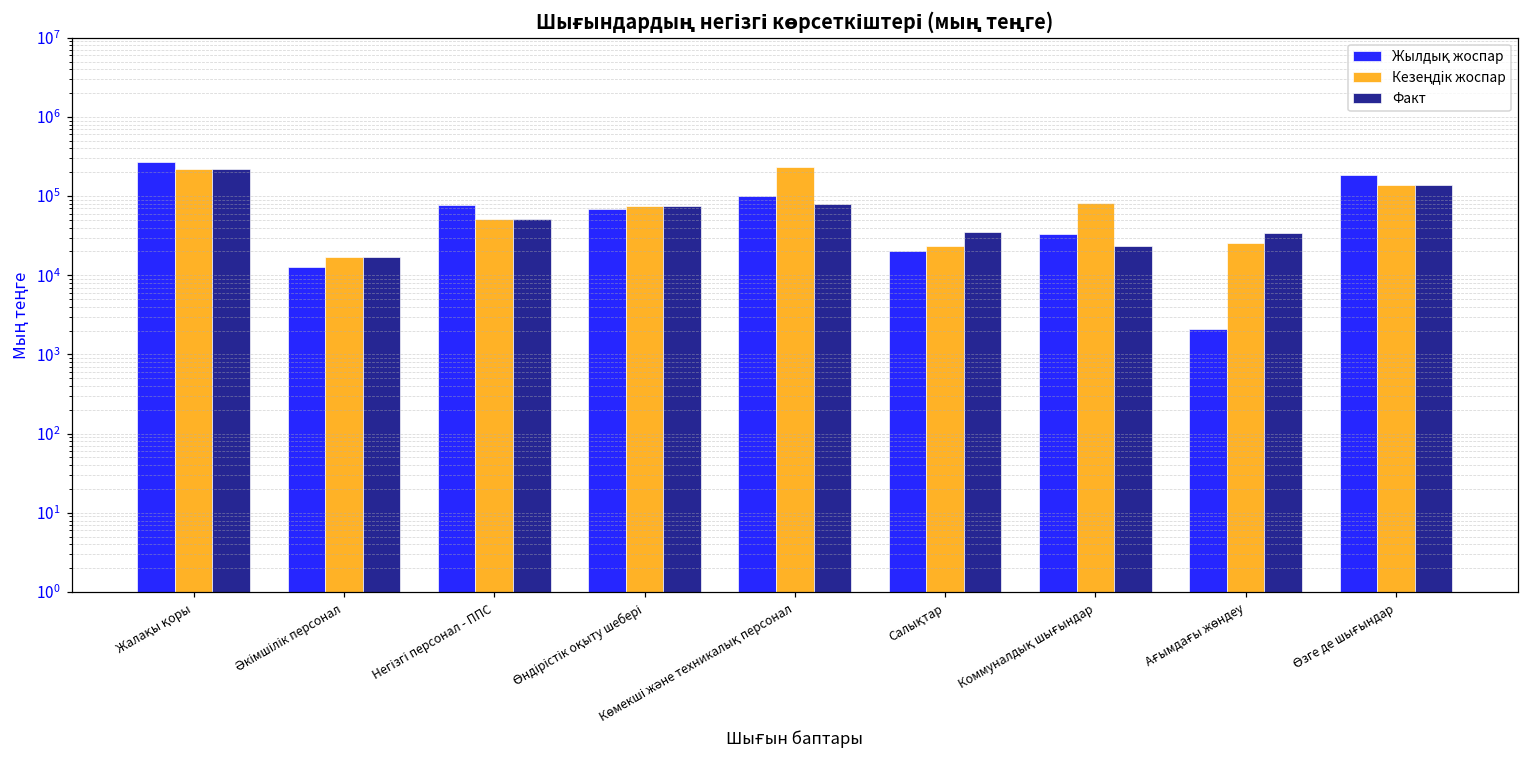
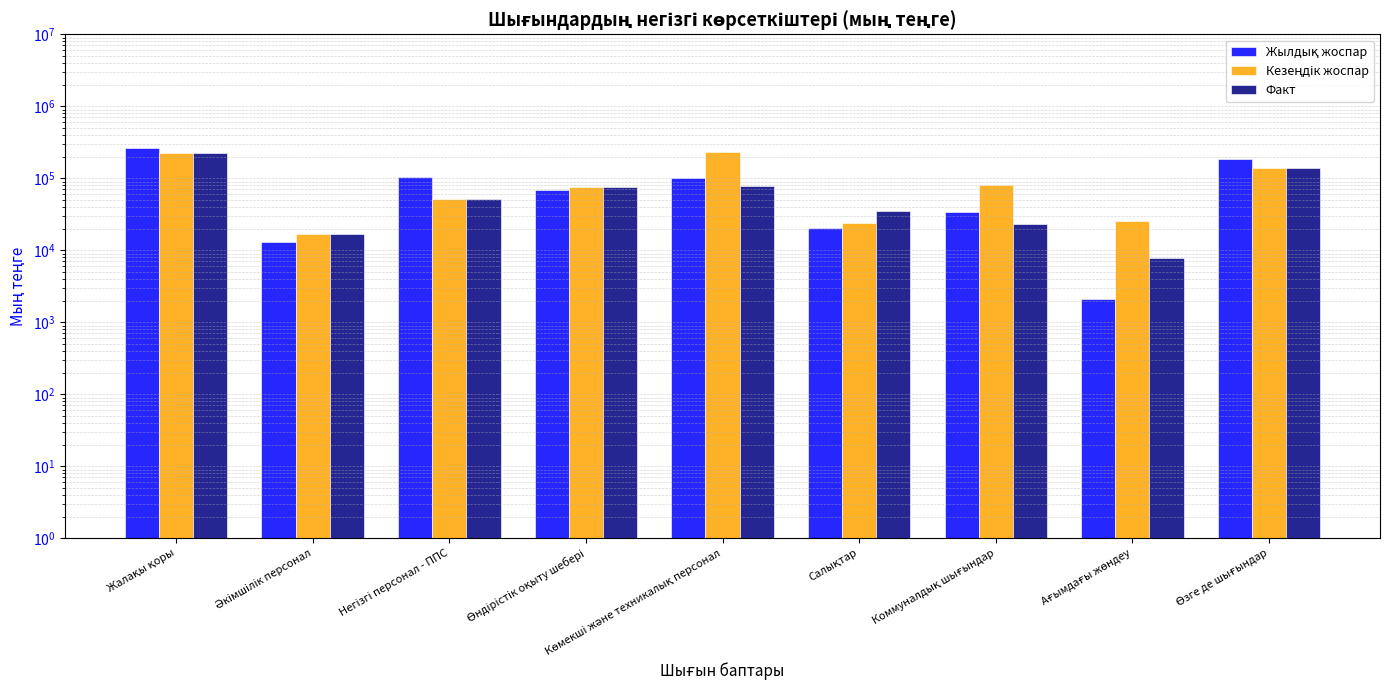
Жылдық жоспар, Негізгі персонал - ППС: 80000 -> 110000
Факт, Ағымдағы жөндеу: 30000 -> 8000
